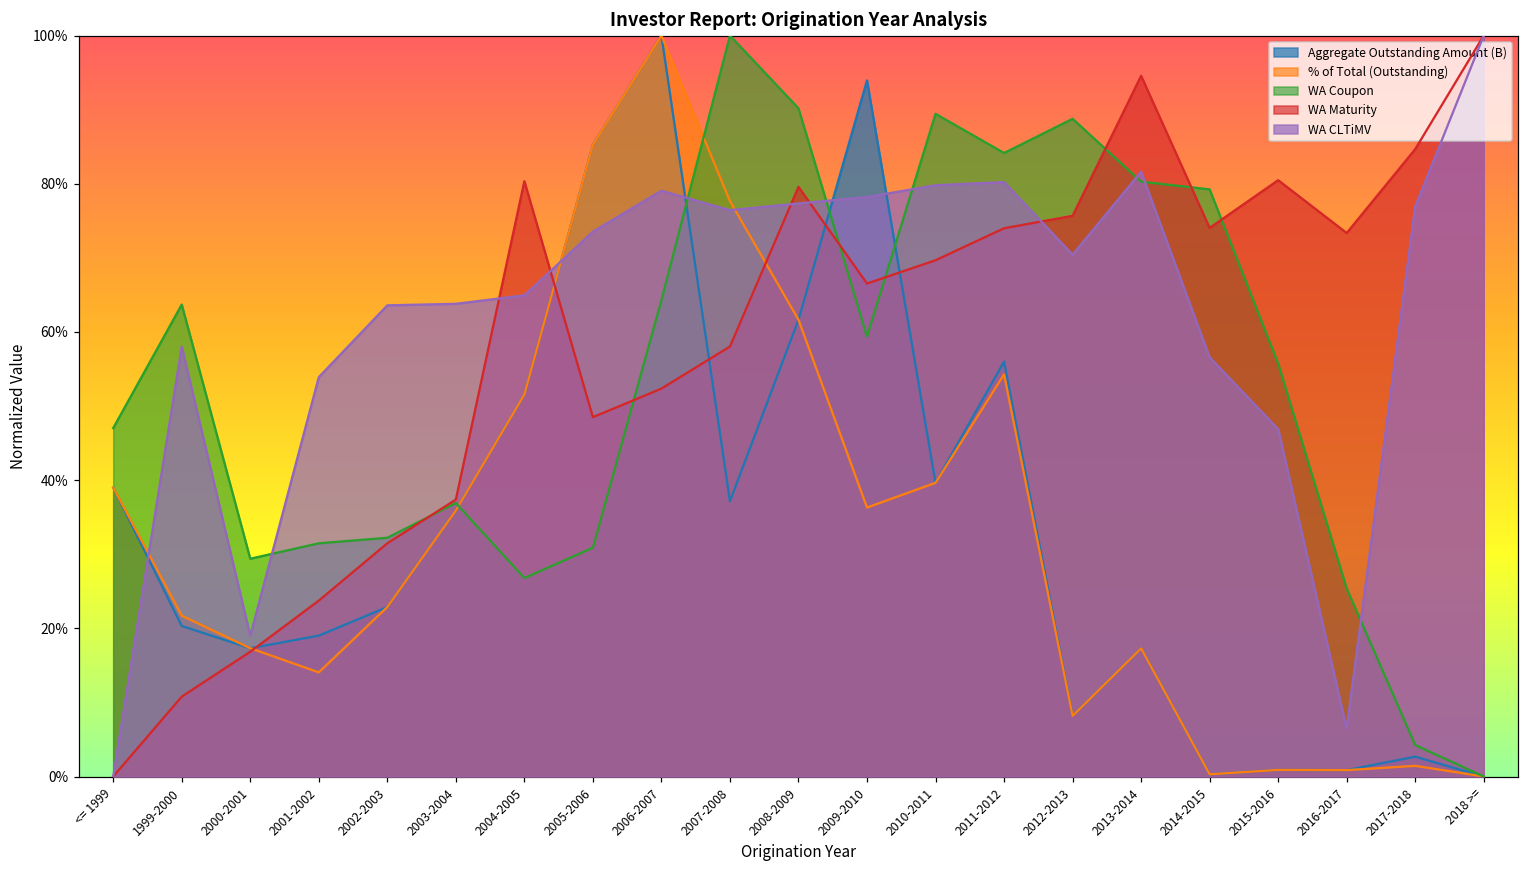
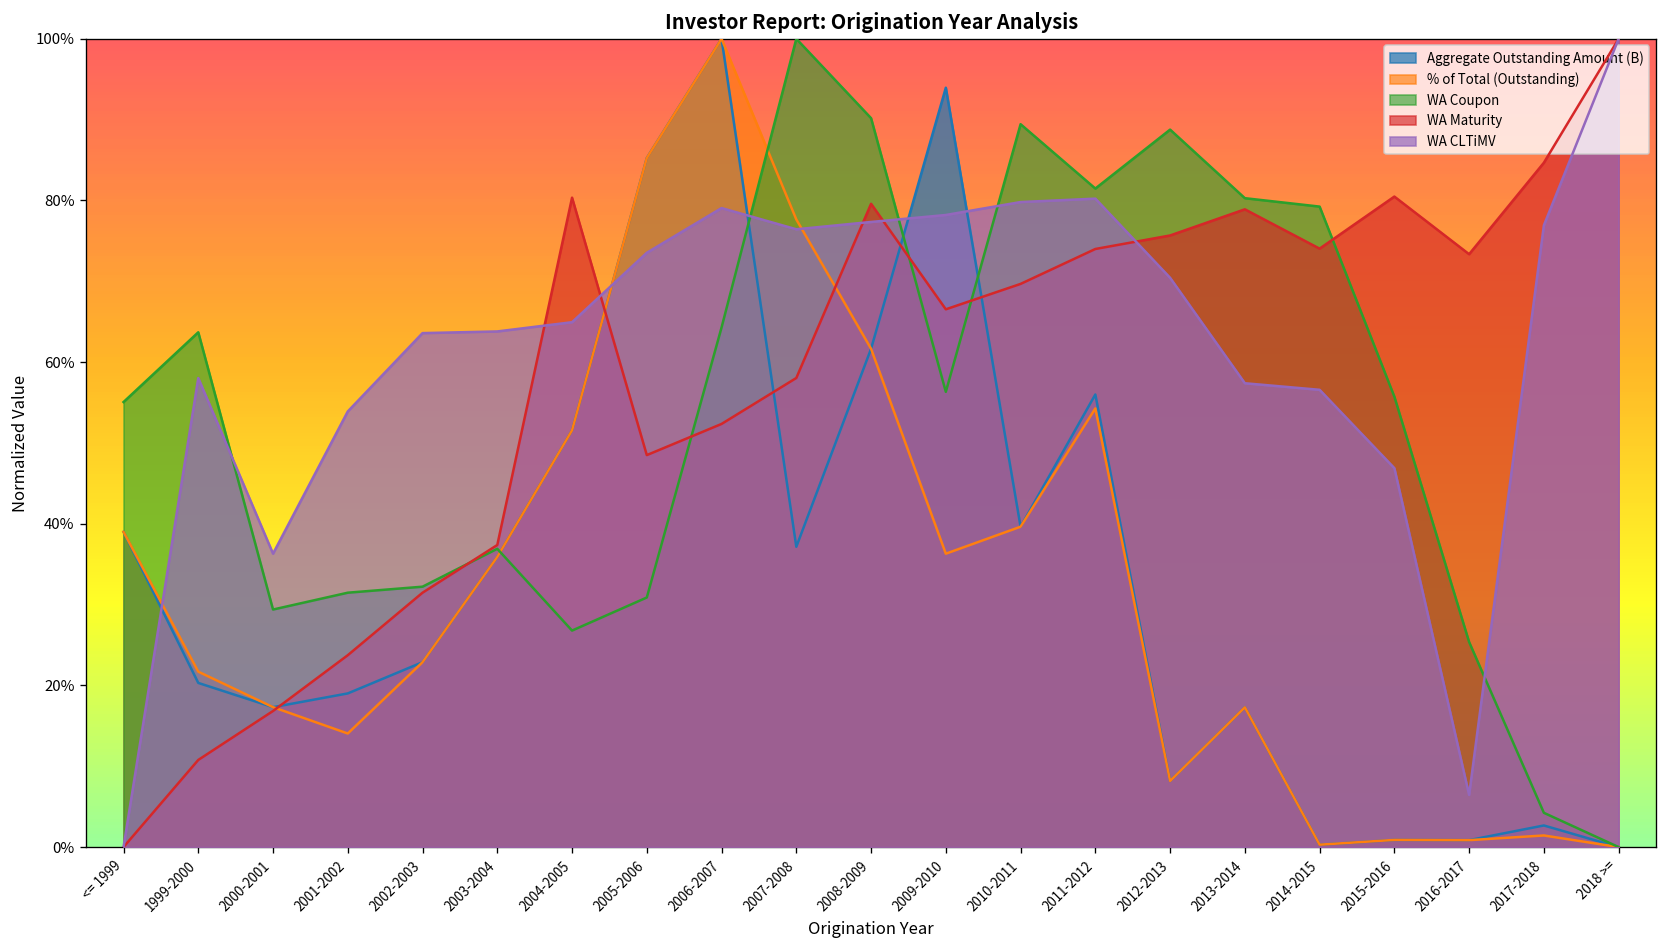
WA Coupon, <= 1999: 47% -> 55%
WA CLTiMV, 2000-2001: 19% -> 36%
WA Coupon, 2009-2010: 59% -> 56%
WA Coupon, 2011-2012: 84% -> 81%
WA Maturity, 2013-2014: 95% -> 79%
WA CLTiMV, 2013-2014: 82% -> 57%
